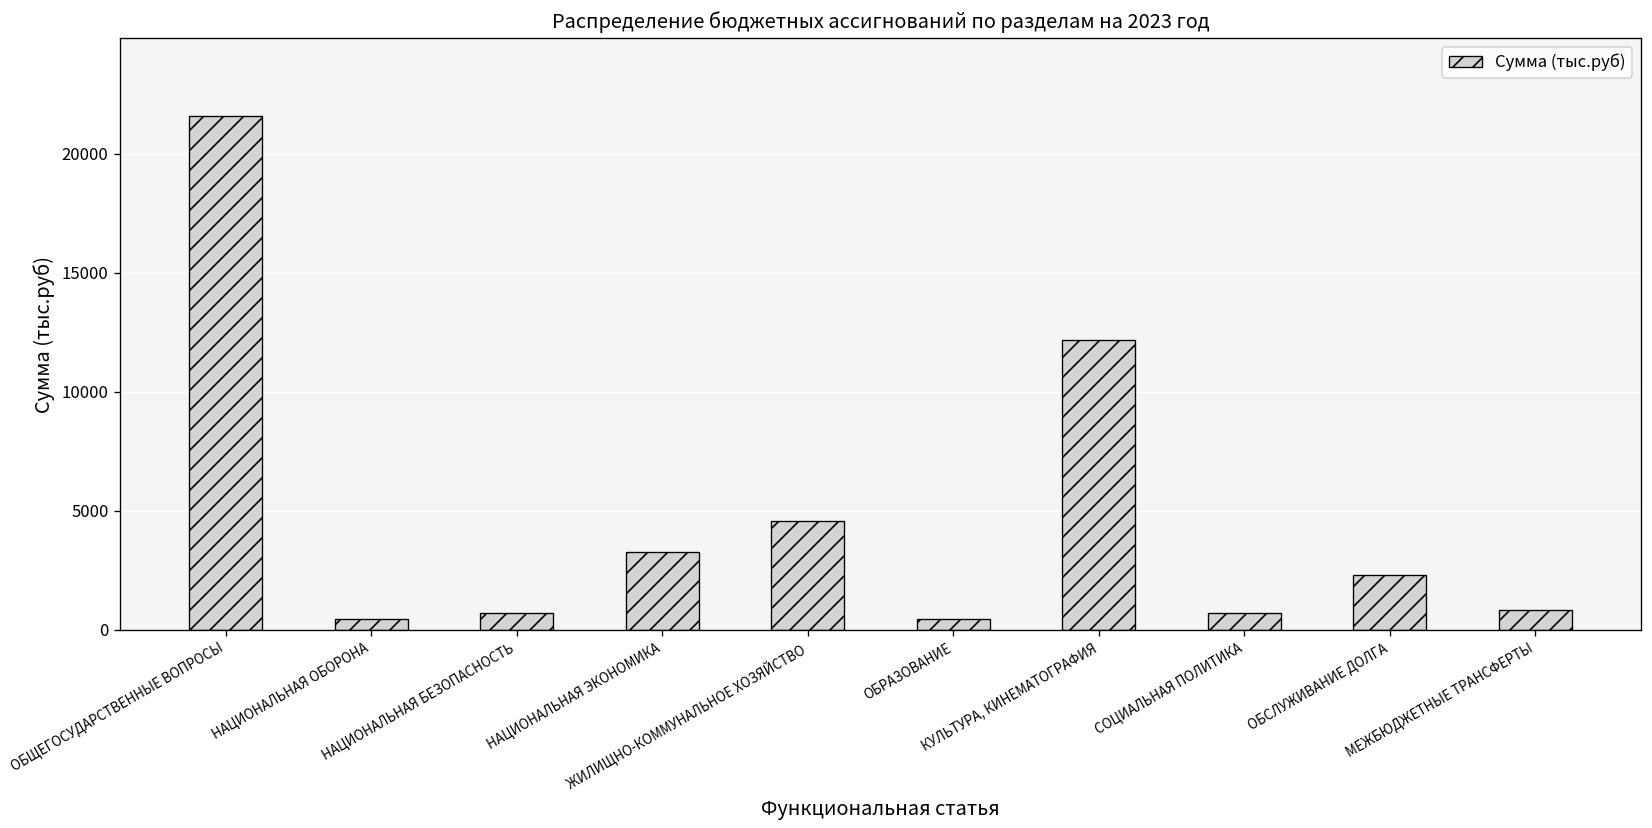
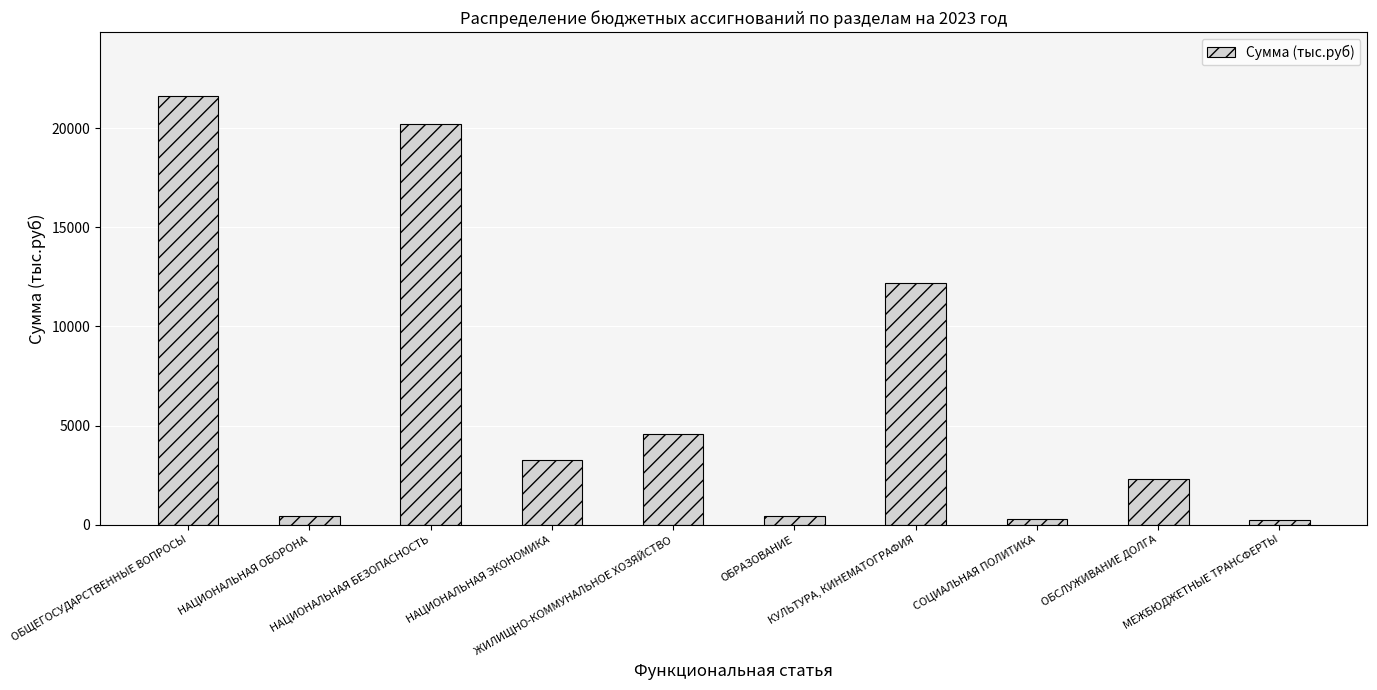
НАЦИОНАЛЬНАЯ БЕЗОПАСНОСТЬ: 700 -> 20200
СОЦИАЛЬНАЯ ПОЛИТИКА: 700 -> 300
МЕЖБЮДЖЕТНЫЕ ТРАНСФЕРТЫ: 800 -> 300
